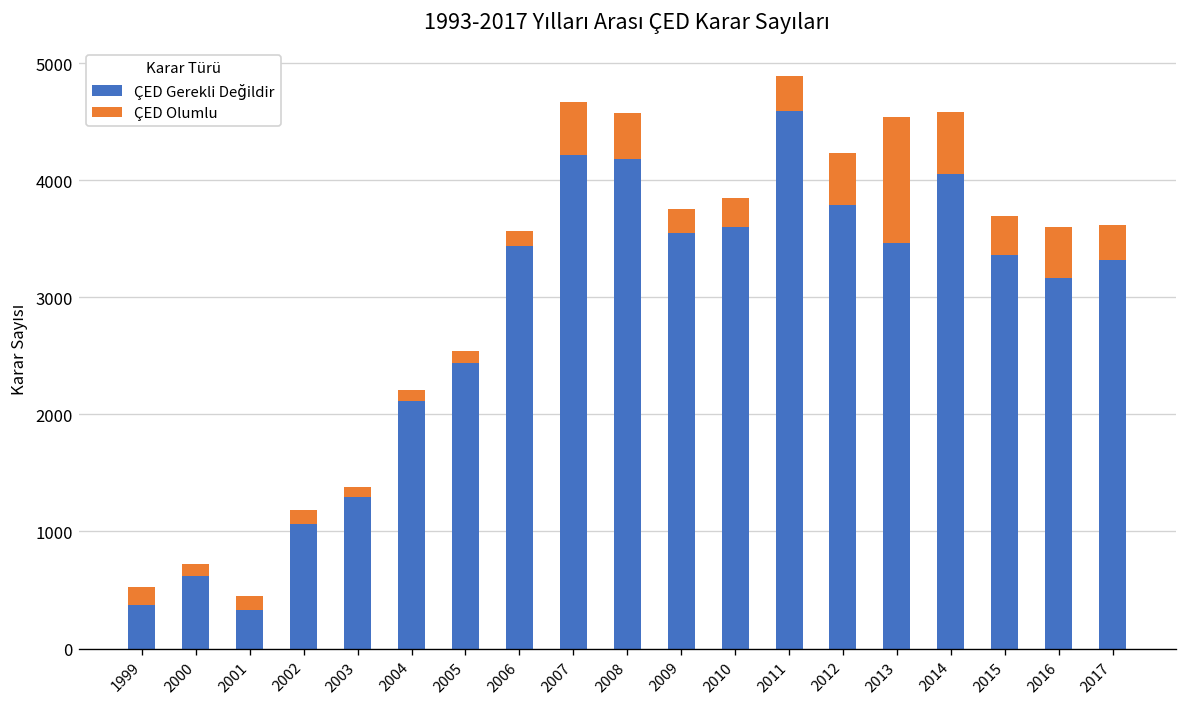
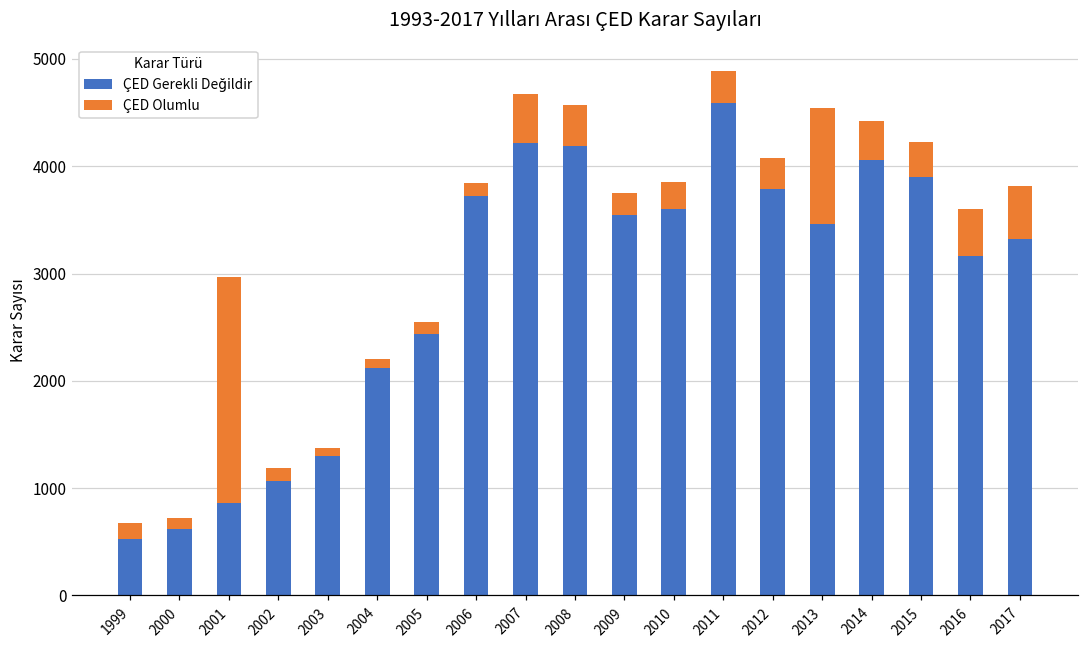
ÇED Gerekli Değildir, 1999: 400 -> 500
ÇED Gerekli Değildir, 2001: 300 -> 900
ÇED Olumlu, 2001: 100 -> 2100
ÇED Gerekli Değildir, 2006: 3400 -> 3700
ÇED Olumlu, 2012: 400 -> 300
ÇED Olumlu, 2014: 500 -> 400
ÇED Gerekli Değildir, 2015: 3400 -> 3900
ÇED Olumlu, 2017: 300 -> 500
